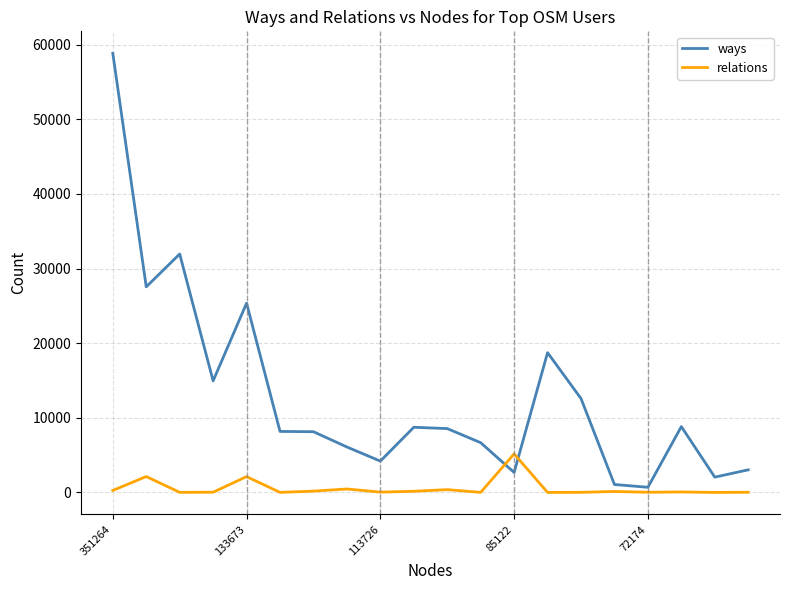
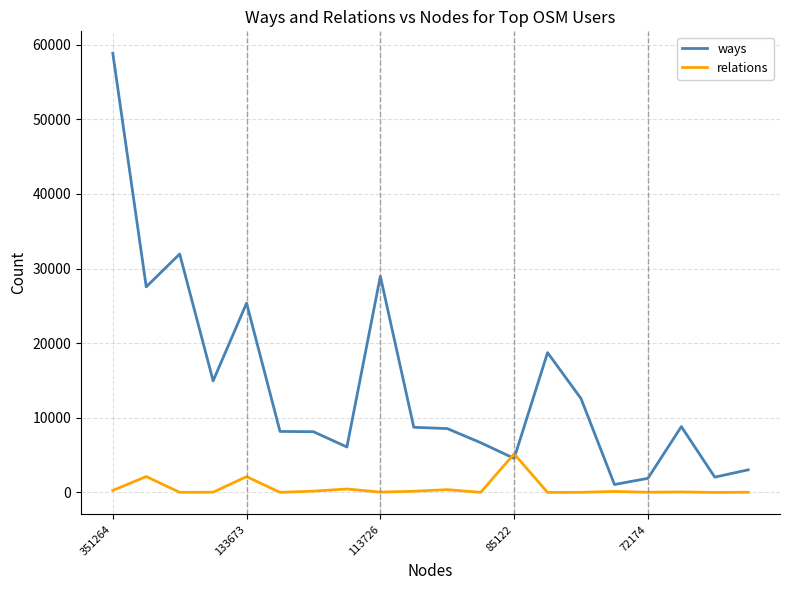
ways, 113726: 4000 -> 29000
ways, 85122: 3000 -> 5000
ways, 72174: 1000 -> 2000
